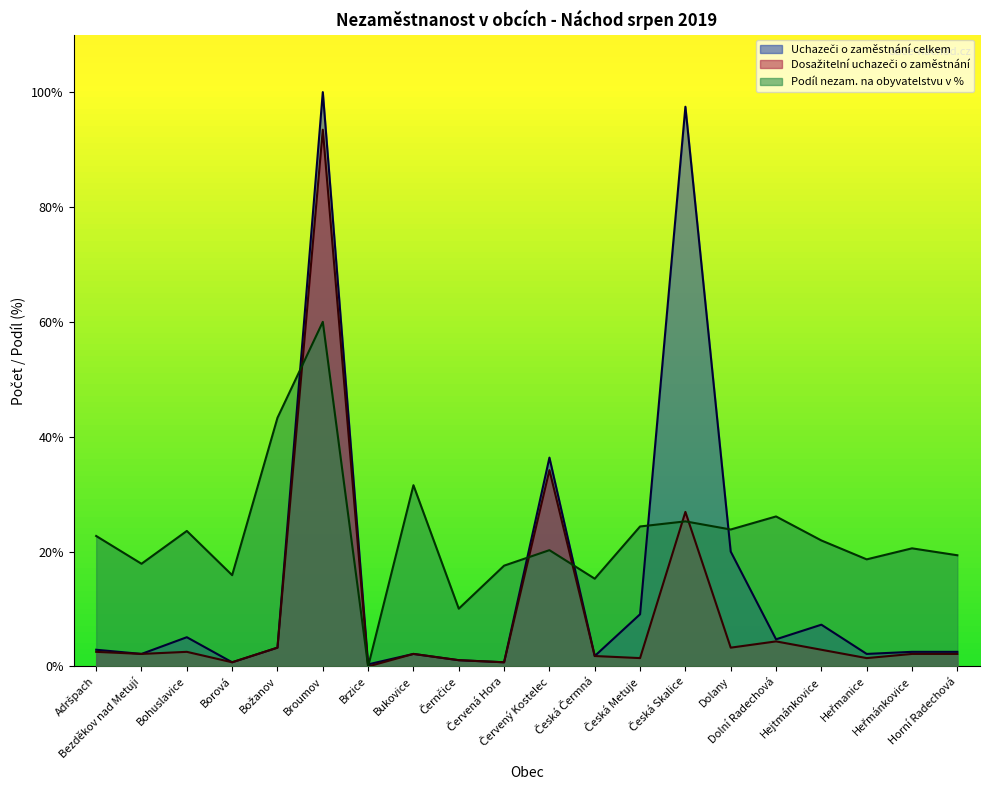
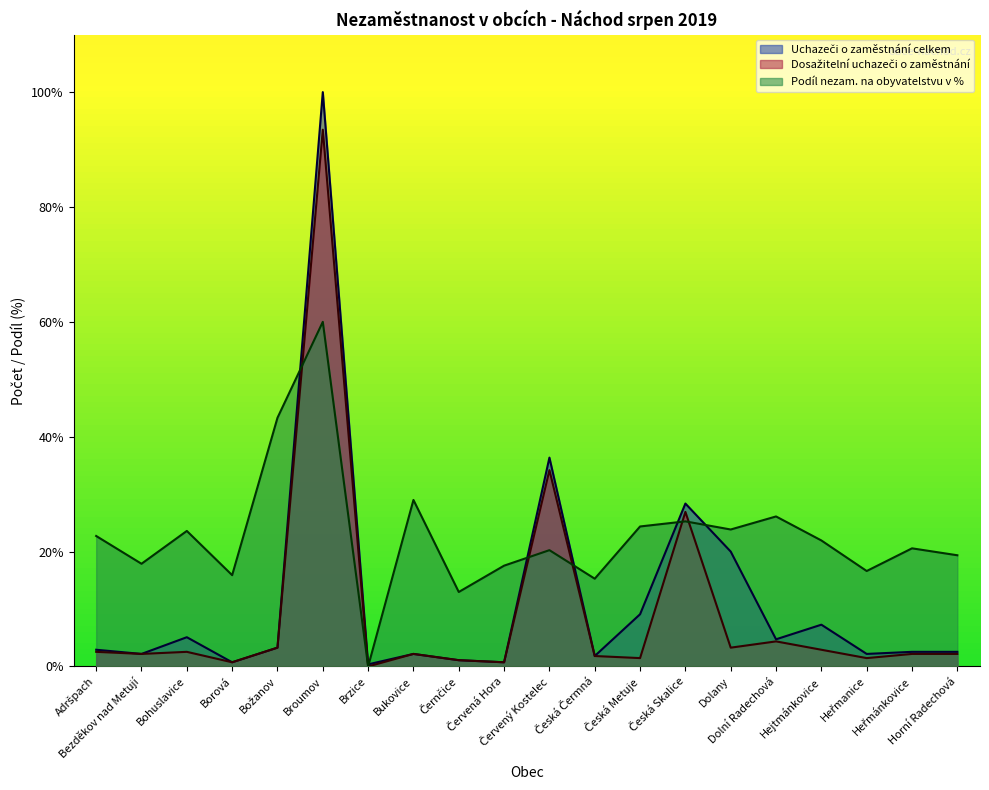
Podíl nezam. na obyvatelstvu v %, Bukovice: 32% -> 29%
Podíl nezam. na obyvatelstvu v %, Černčice: 10% -> 13%
Uchazeči o zaměstnání celkem, Česká Skalice: 97% -> 28%
Podíl nezam. na obyvatelstvu v %, Heřmanice: 19% -> 17%
